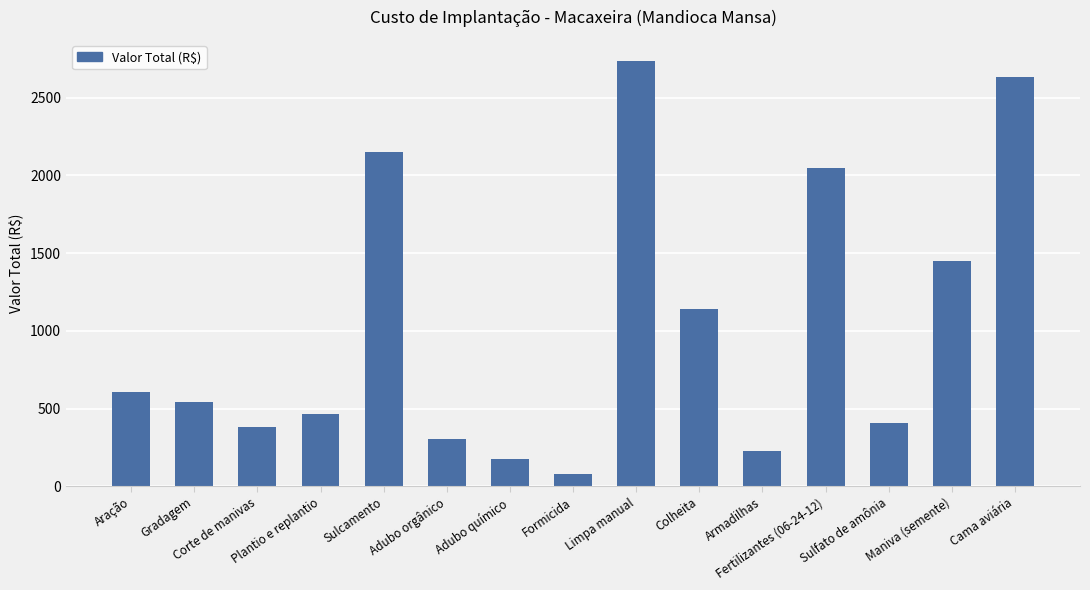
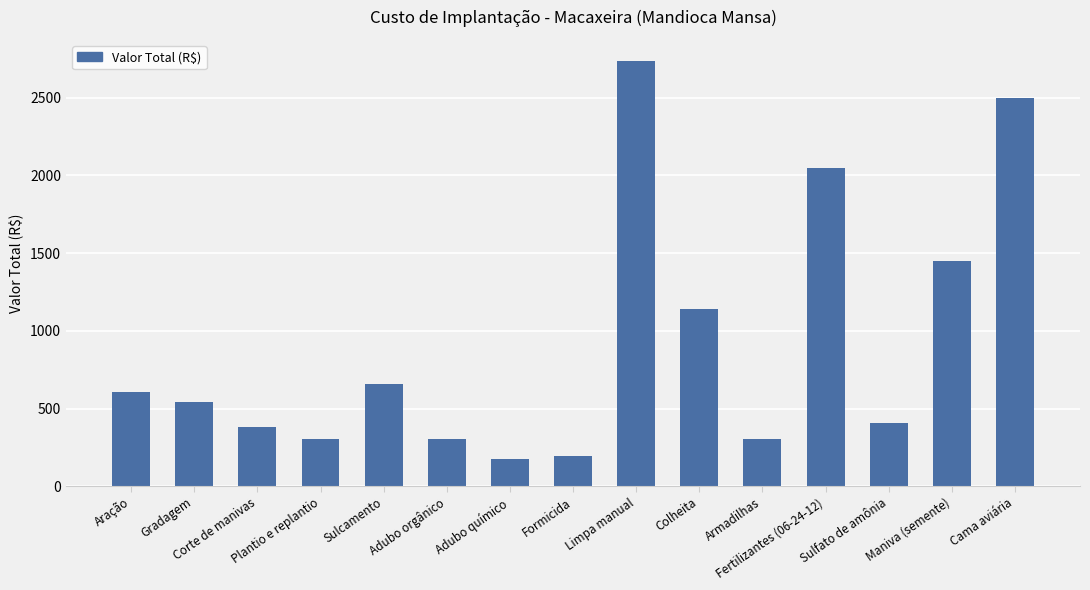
Plantio e replantio: 460 -> 300
Sulcamento: 2150 -> 660
Formicida: 80 -> 200
Armadilhas: 230 -> 300
Cama aviária: 2630 -> 2500
